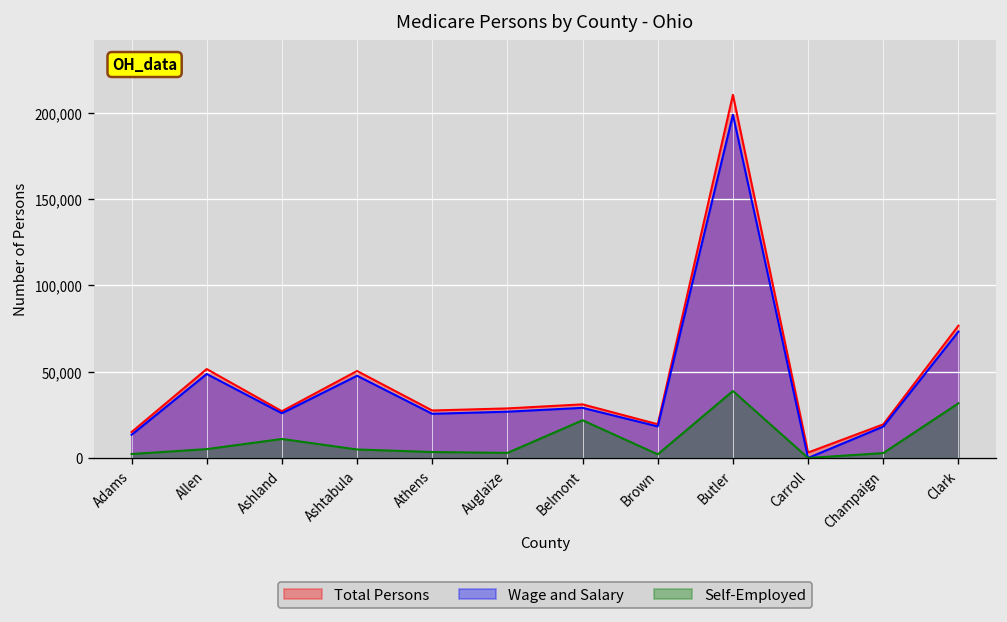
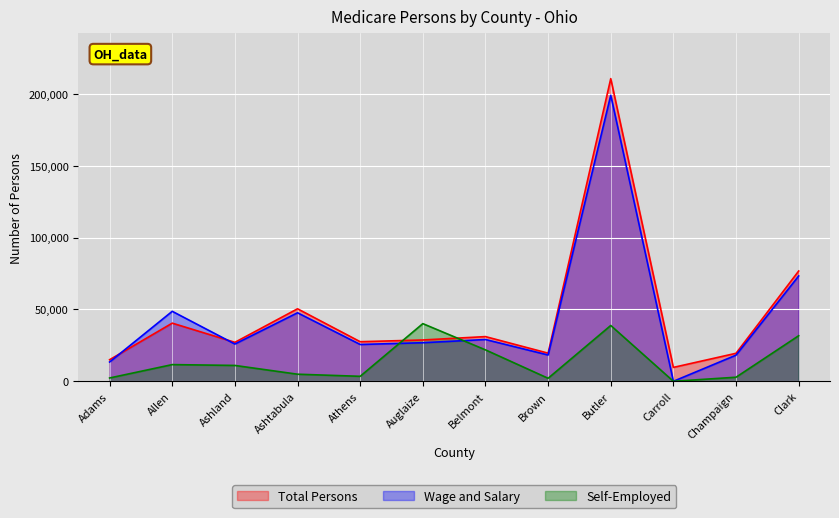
Total Persons, Allen: 52,000 -> 40,000
Self-Employed, Allen: 5,000 -> 12,000
Self-Employed, Auglaize: 3,000 -> 40,000
Total Persons, Carroll: 3,000 -> 10,000
